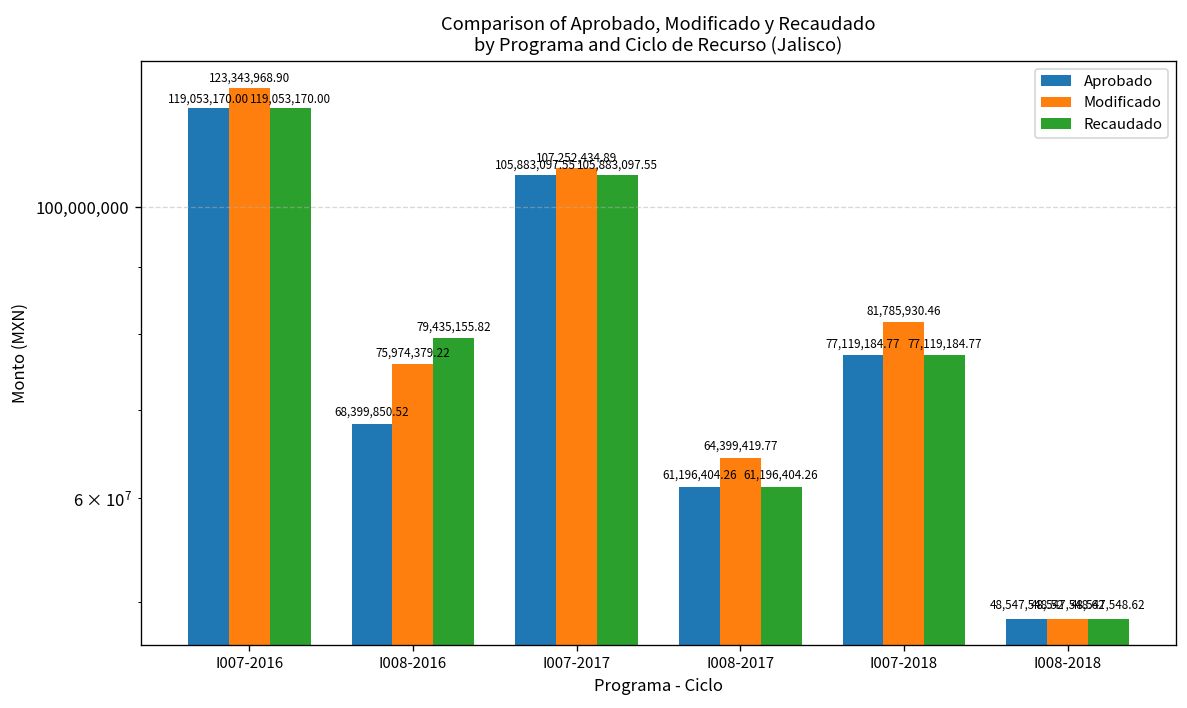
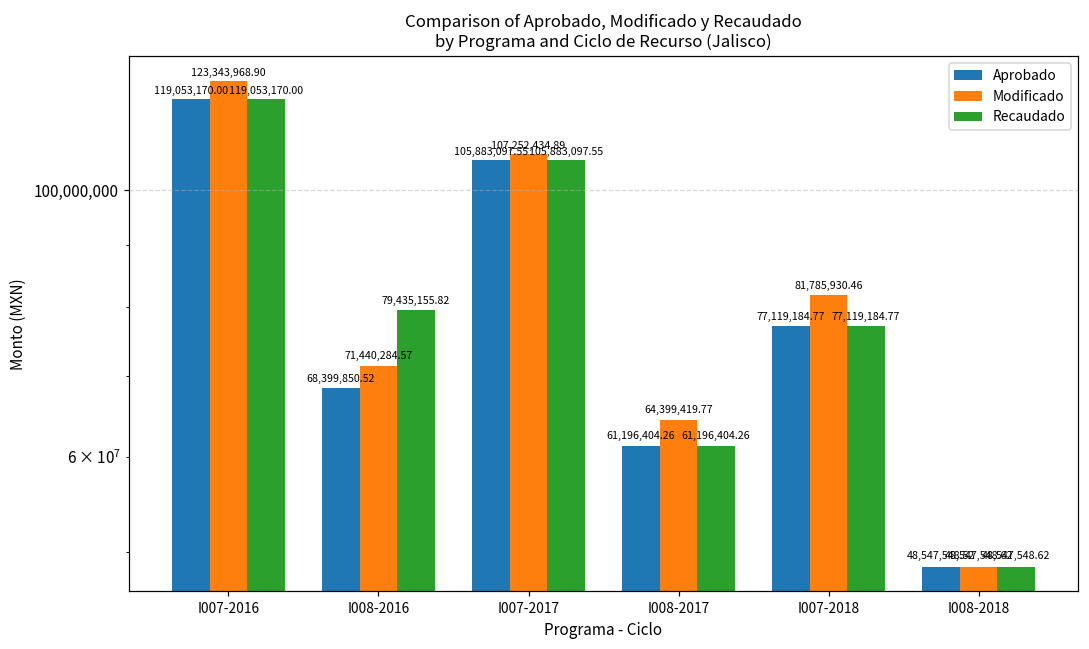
Modificado, I008-2016: 75,974,379.22 -> 71,440,284.57
